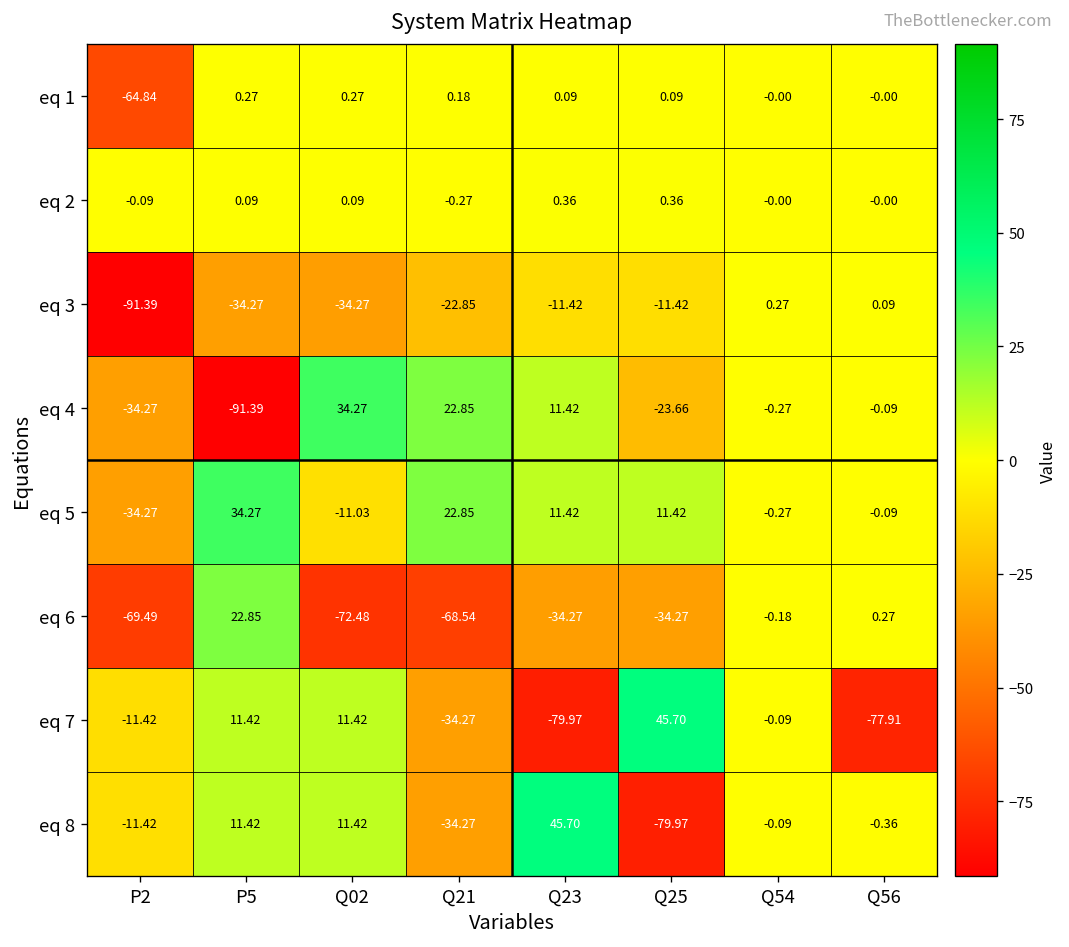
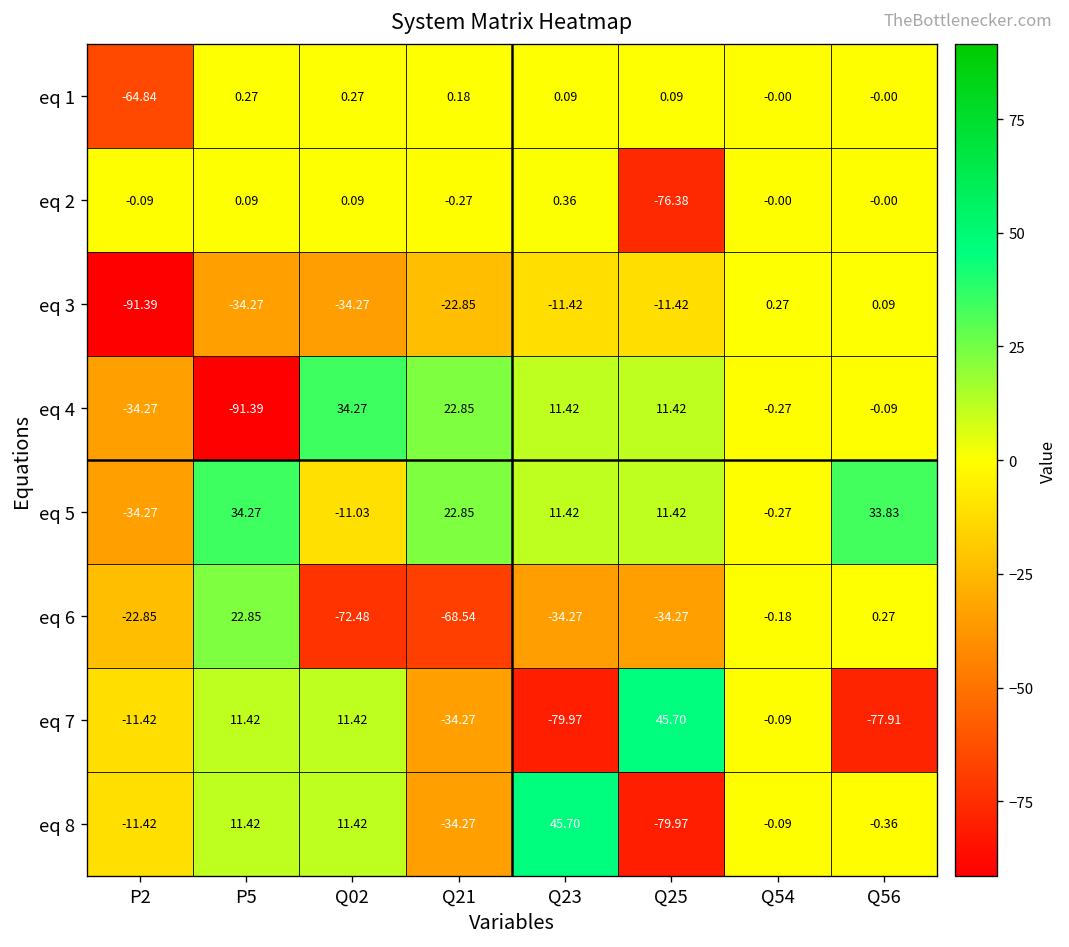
eq 2, Q25: 0.36 -> -76.38
eq 4, Q25: -23.66 -> 11.42
eq 5, Q56: -0.09 -> 33.83
eq 6, P2: -69.49 -> -22.85
